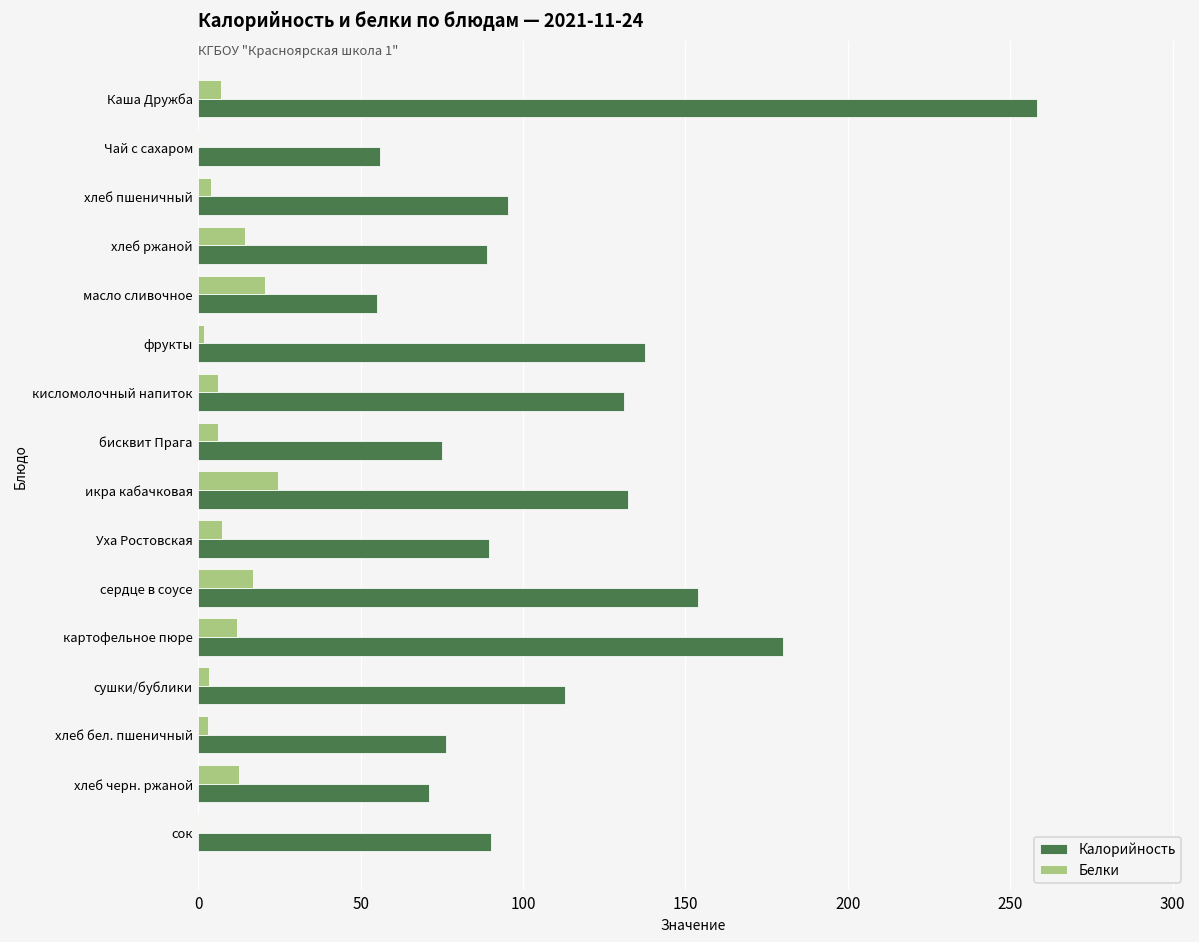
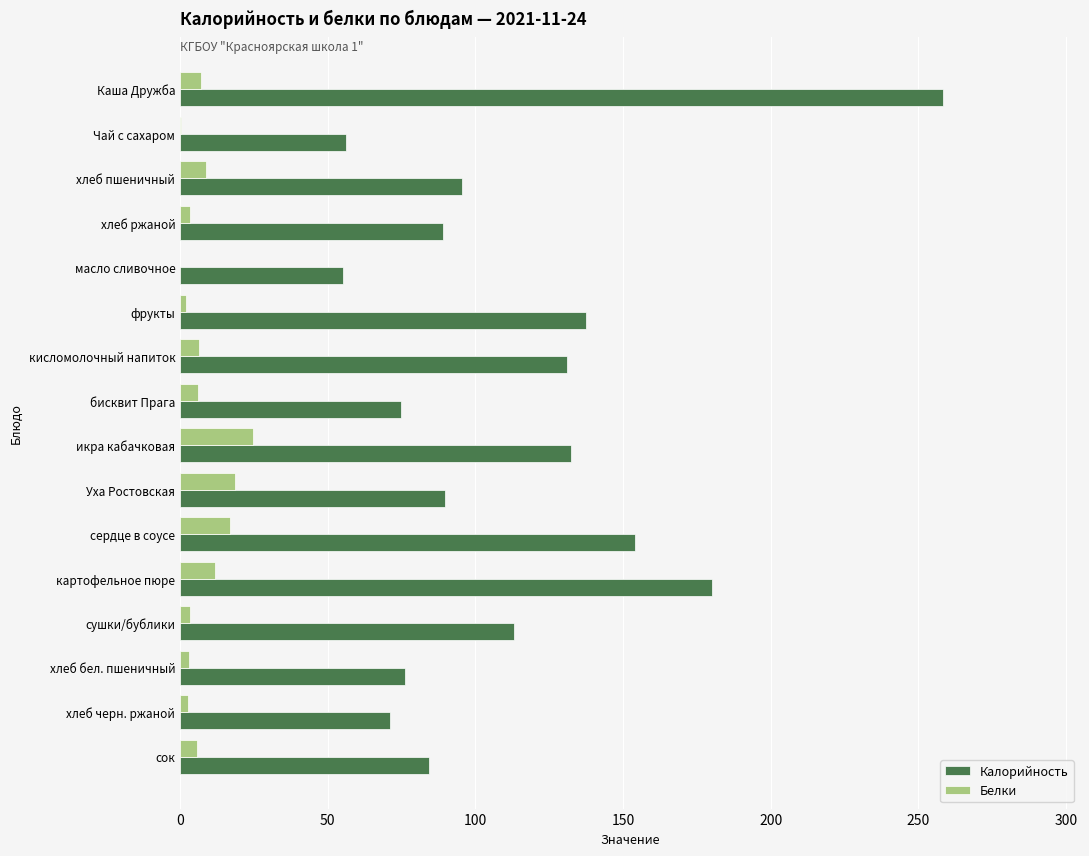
Белки, хлеб пшеничный: 4 -> 9
Белки, хлеб ржаной: 15 -> 3
Белки, масло сливочное: 20 -> 0
Белки, Уха Ростовская: 7 -> 19
Белки, хлеб черн. ржаной: 13 -> 3
Белки, сок: 0 -> 6
Калорийность, сок: 90 -> 84
